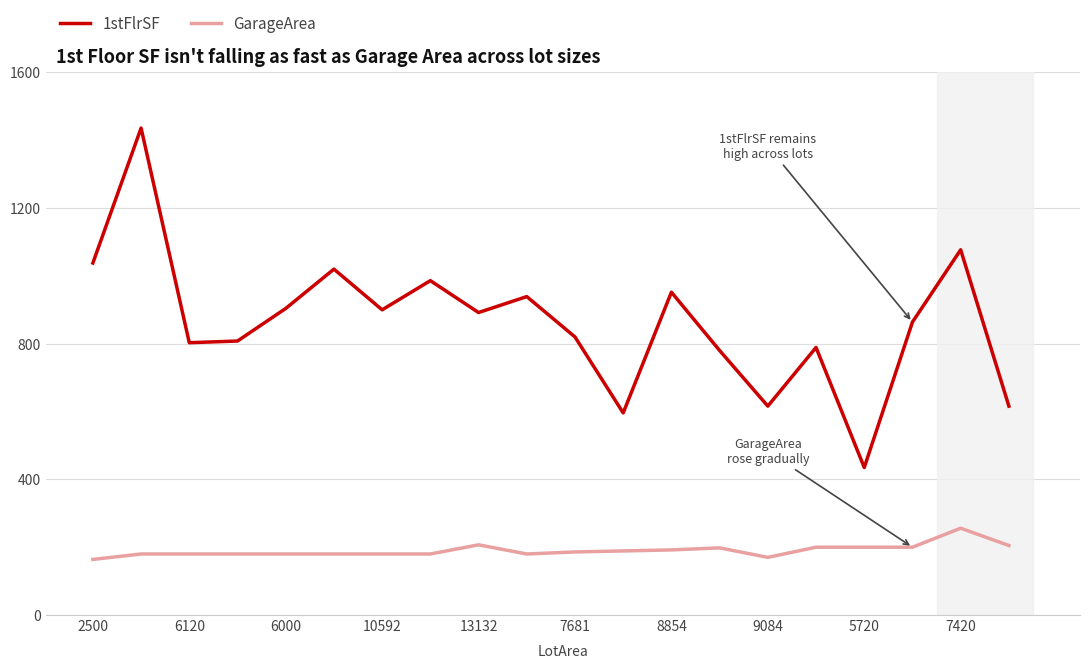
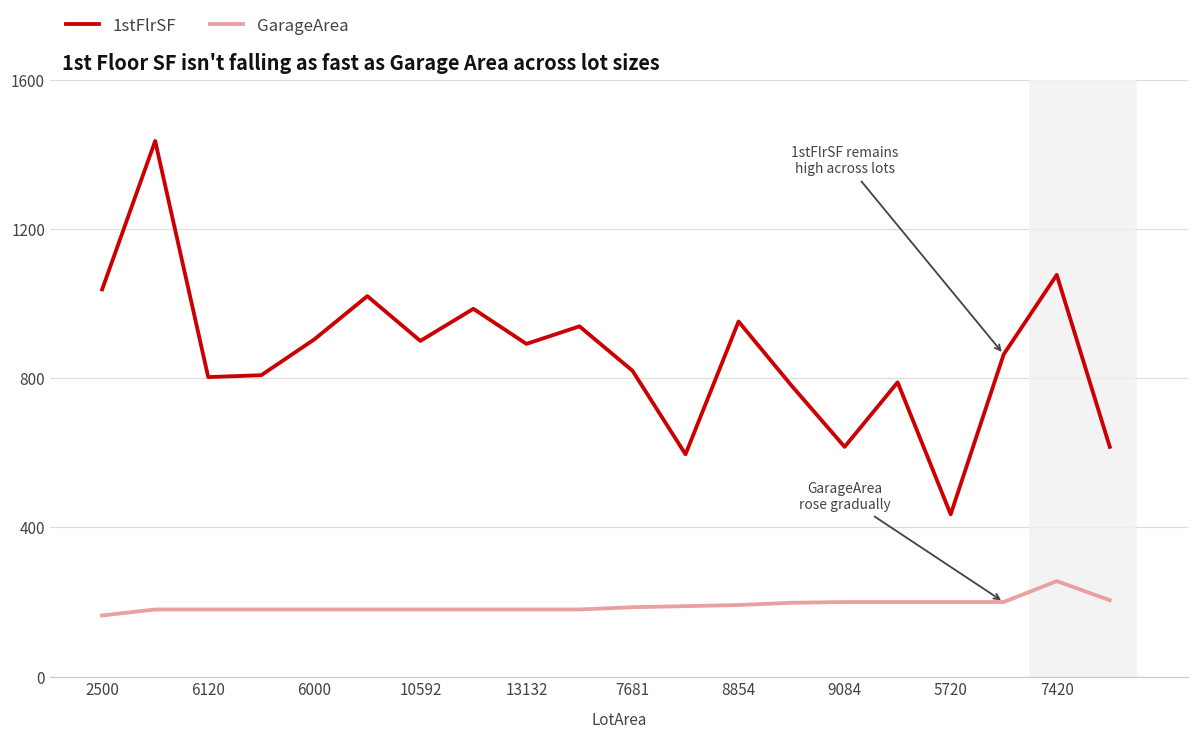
GarageArea, 13132: 210 -> 180
GarageArea, 9084: 170 -> 200
